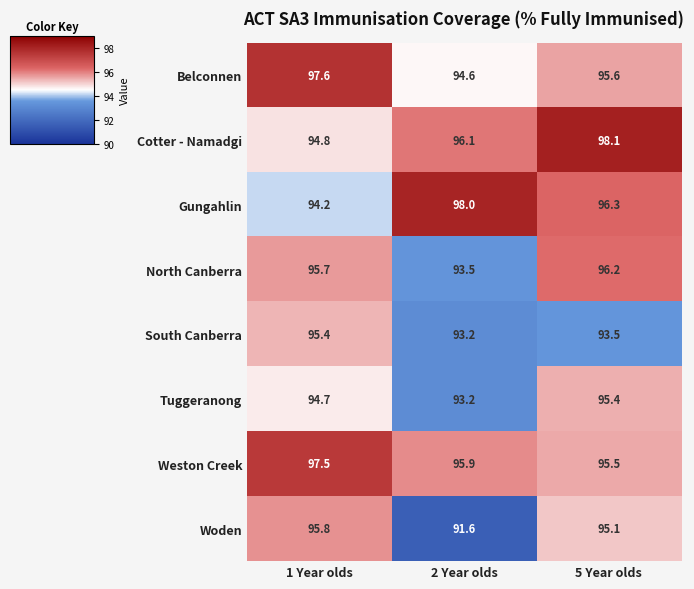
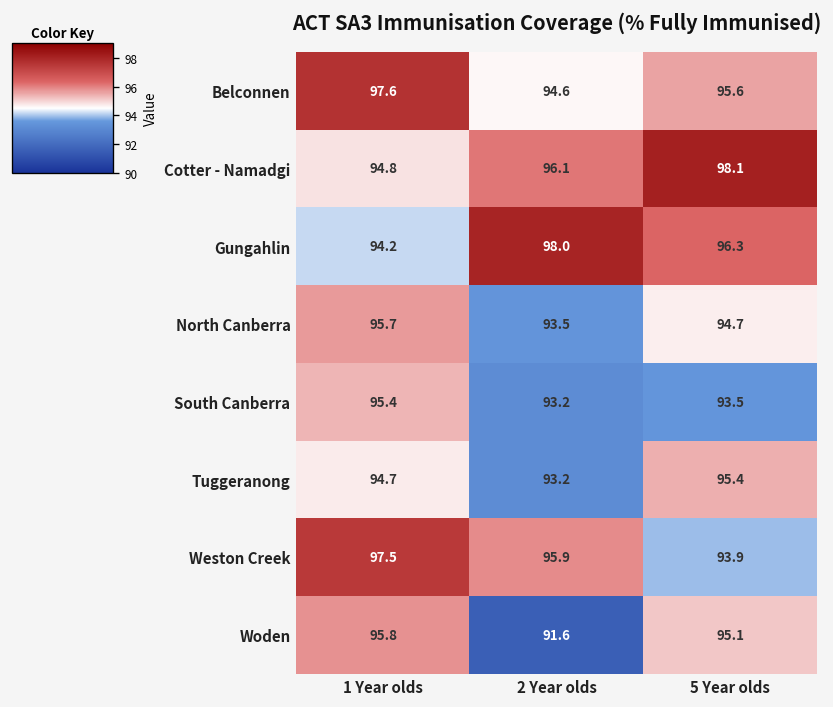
North Canberra, 5 Year olds: 96.2 -> 94.7
Weston Creek, 5 Year olds: 95.5 -> 93.9
